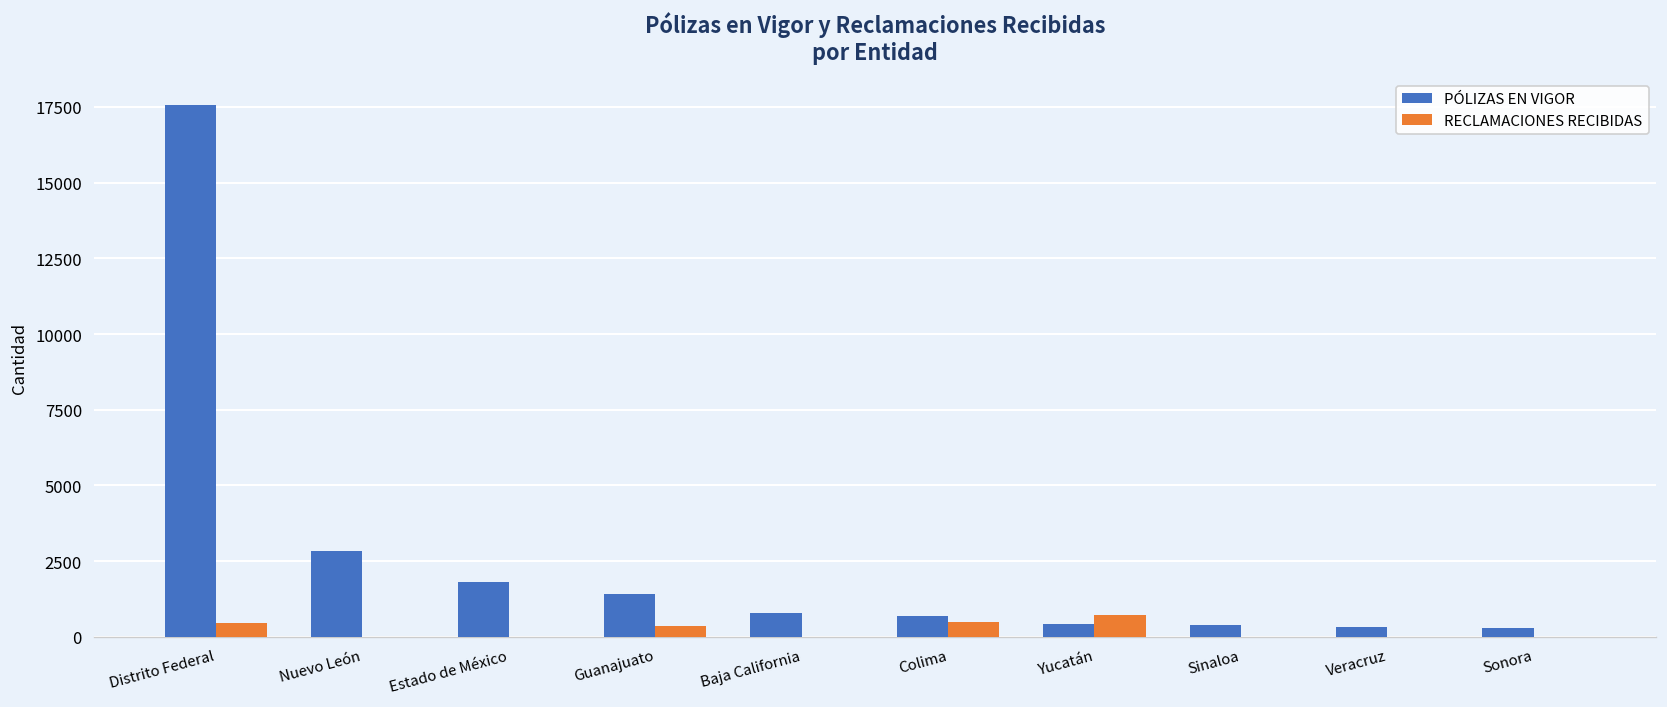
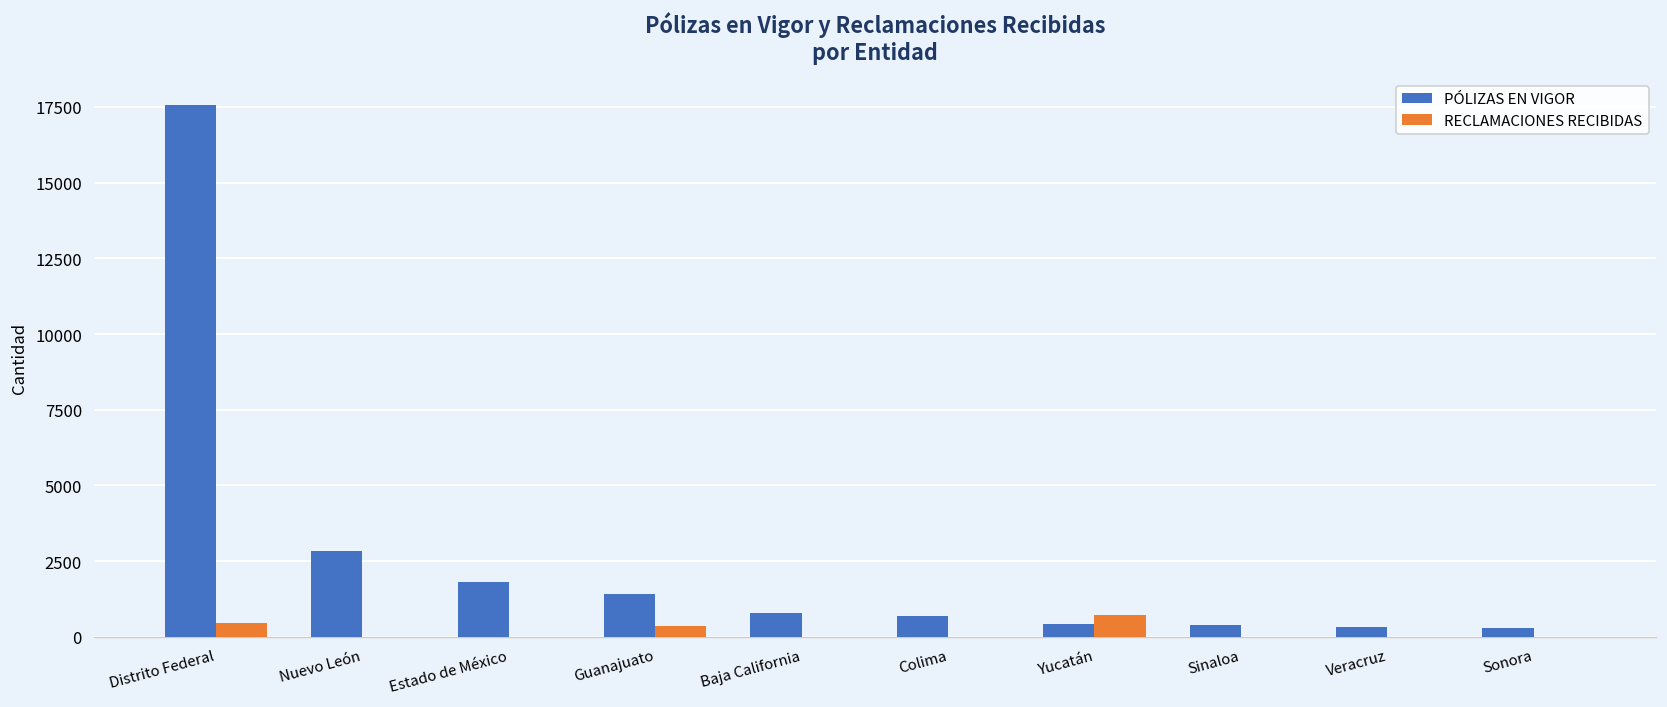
RECLAMACIONES RECIBIDAS, Colima: 500 -> 0
